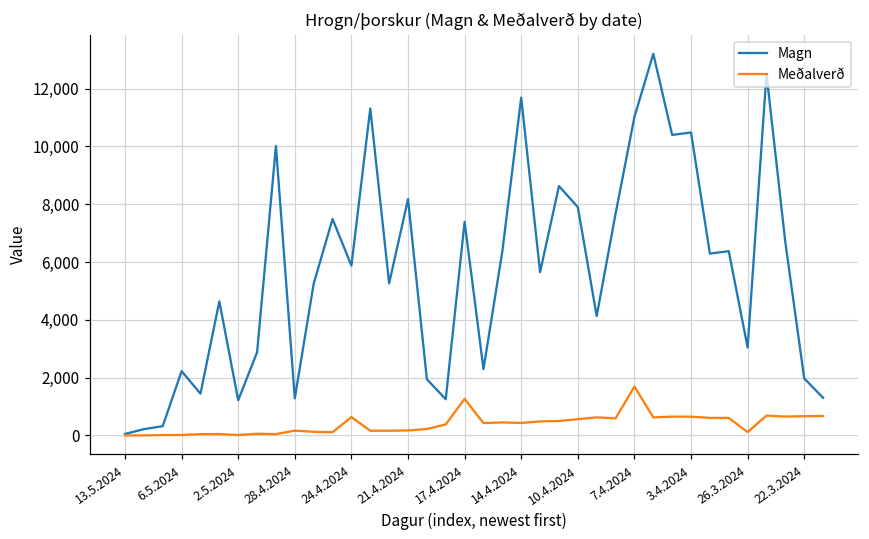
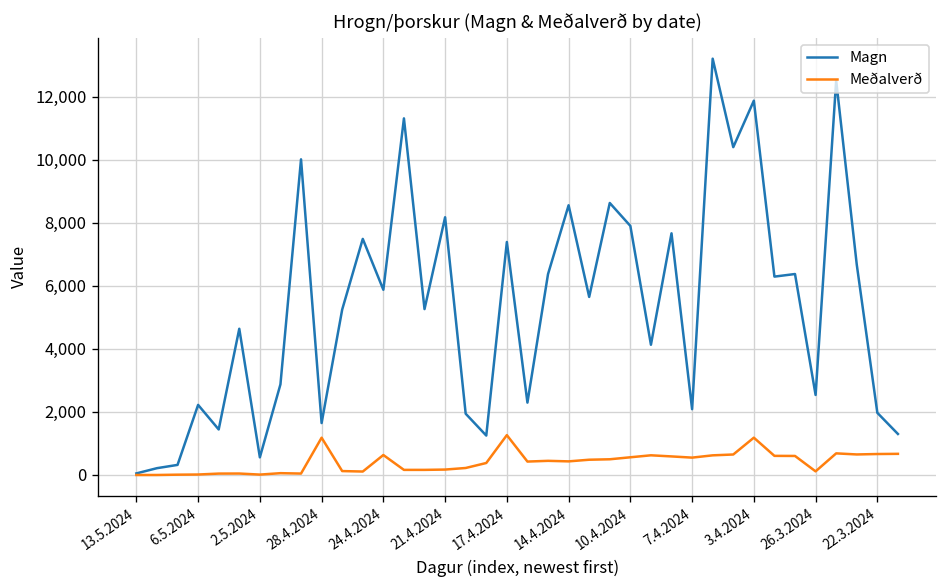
Magn, 2.5.2024: 1,200 -> 600
Magn, 28.4.2024: 1,300 -> 1,600
Meðalverð, 28.4.2024: 200 -> 1,200
Magn, 14.4.2024: 11,700 -> 8,600
Magn, 7.4.2024: 11,000 -> 2,100
Meðalverð, 7.4.2024: 1,700 -> 600
Magn, 3.4.2024: 10,500 -> 11,900
Meðalverð, 3.4.2024: 600 -> 1,200
Magn, 26.3.2024: 3,000 -> 2,500
